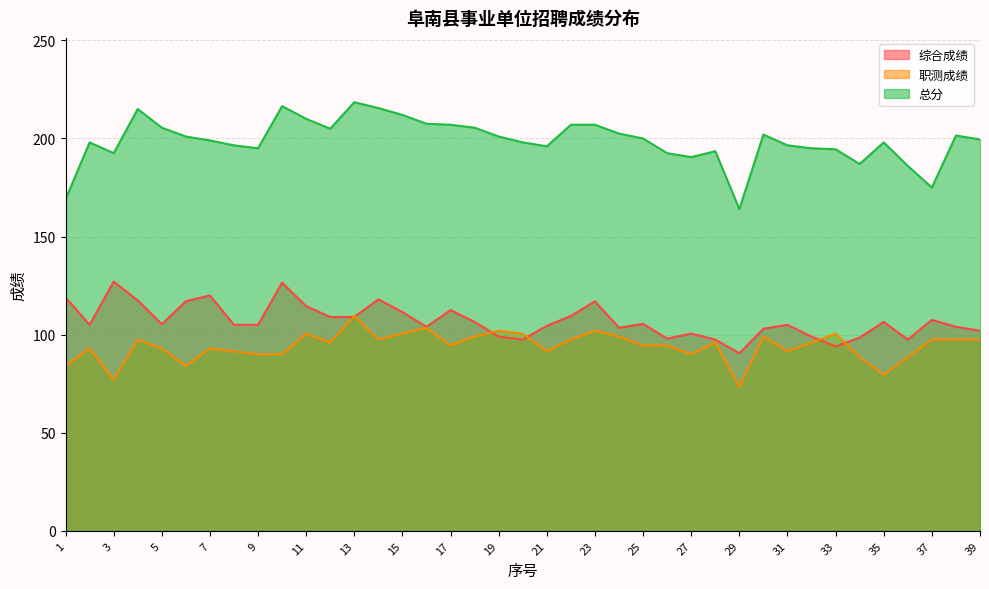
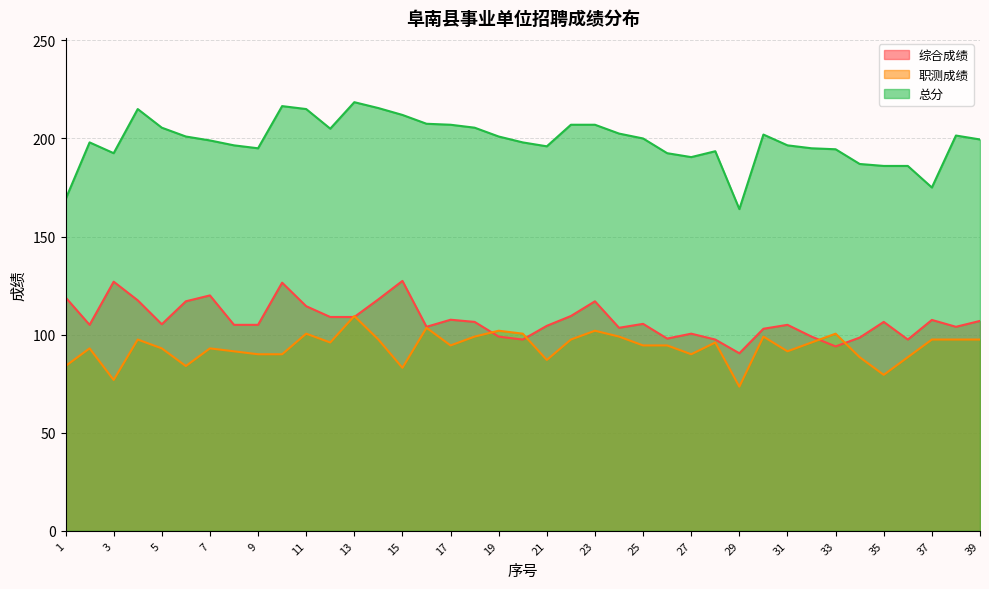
总分, 11: 210 -> 215
综合成绩, 15: 112 -> 127
职测成绩, 15: 101 -> 83
综合成绩, 17: 113 -> 108
职测成绩, 21: 92 -> 87
总分, 35: 198 -> 186
综合成绩, 39: 102 -> 107
